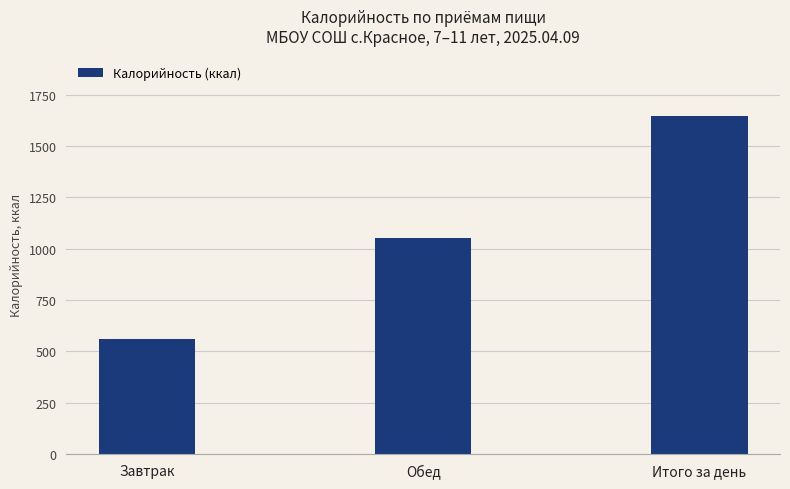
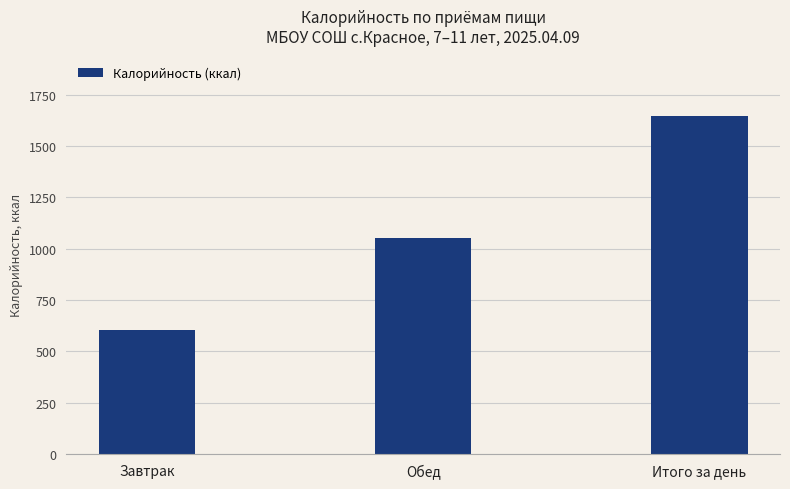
Завтрак: 560 -> 610
